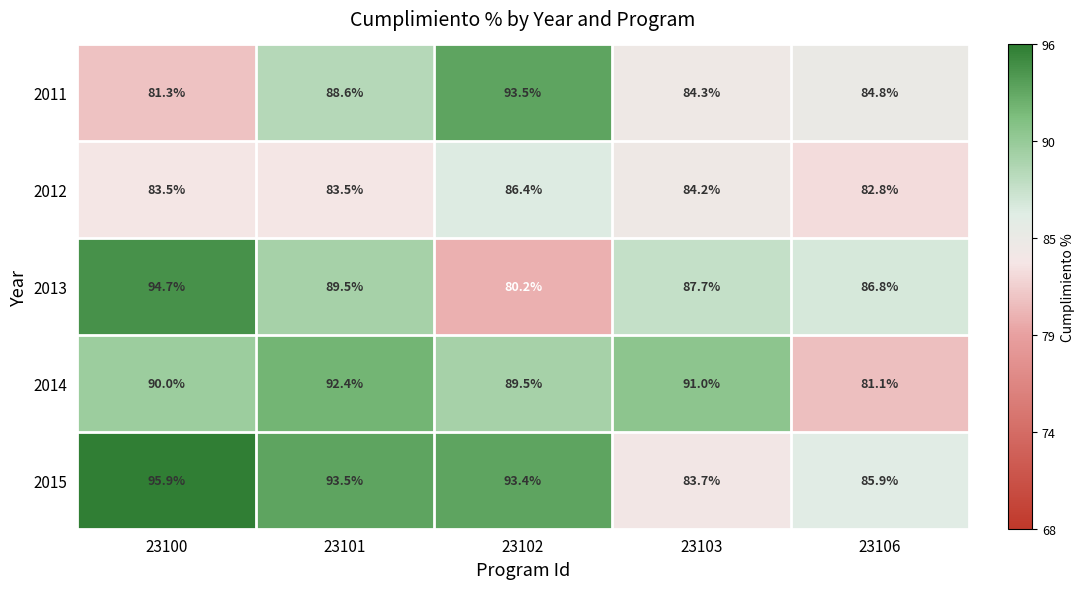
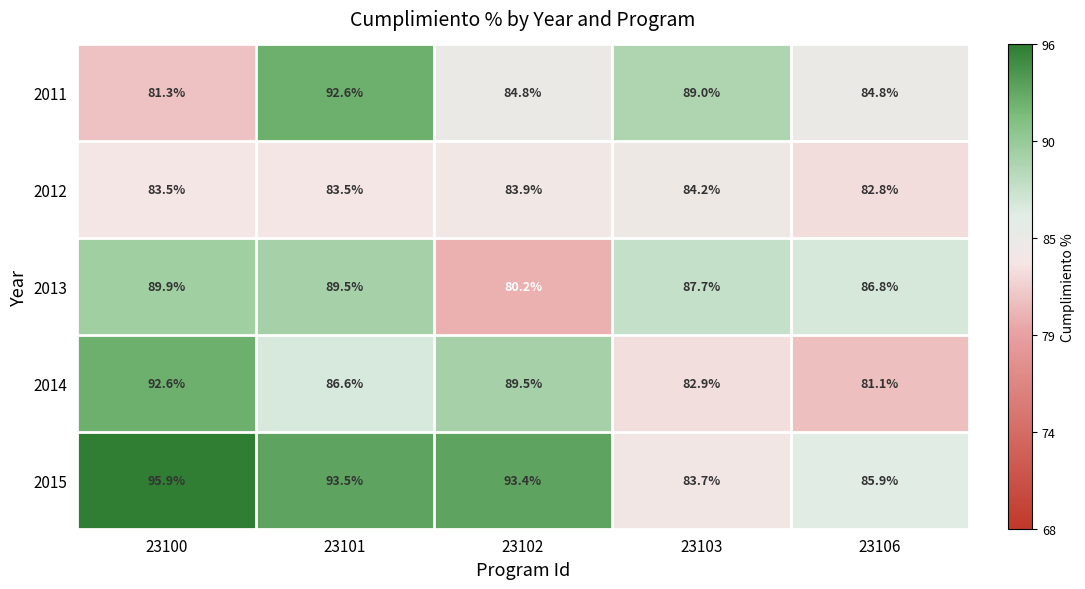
2011, 23101: 88.6% -> 92.6%
2011, 23102: 93.5% -> 84.8%
2011, 23103: 84.3% -> 89.0%
2012, 23102: 86.4% -> 83.9%
2013, 23100: 94.7% -> 89.9%
2014, 23100: 90.0% -> 92.6%
2014, 23101: 92.4% -> 86.6%
2014, 23103: 91.0% -> 82.9%
